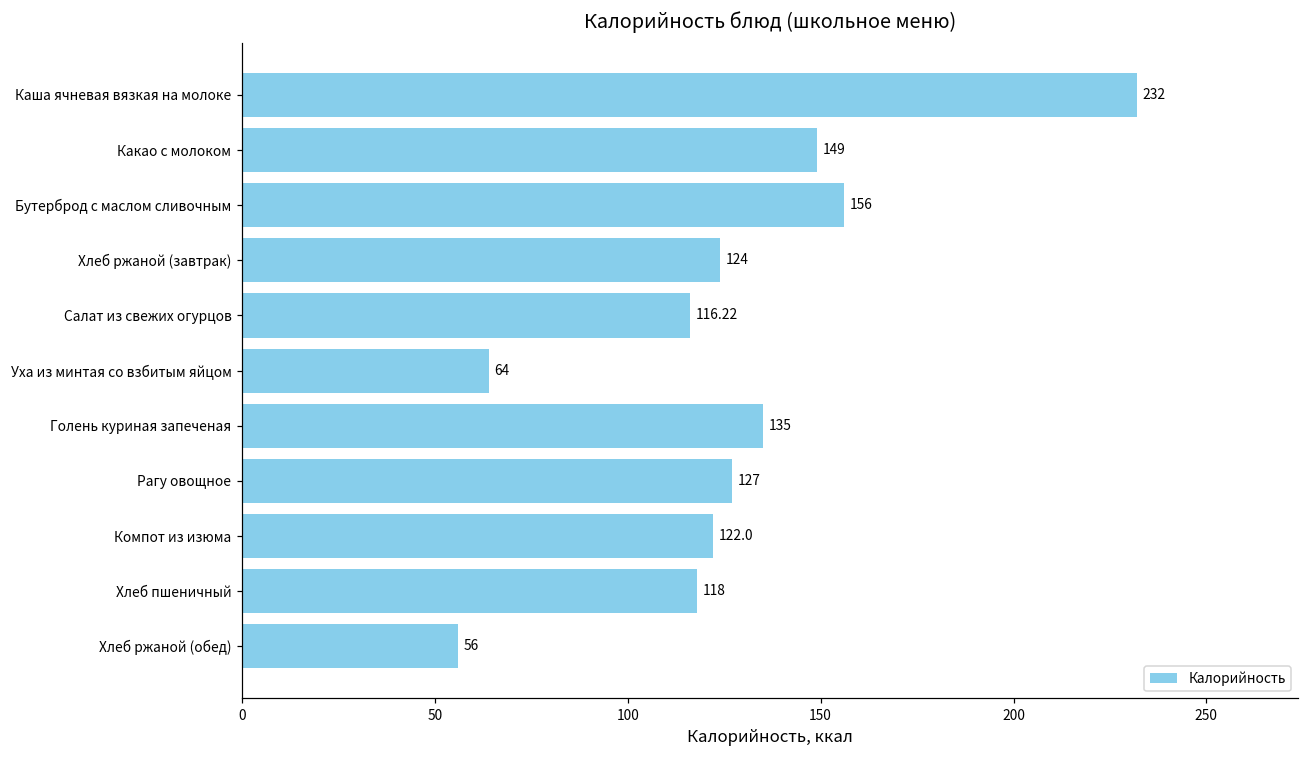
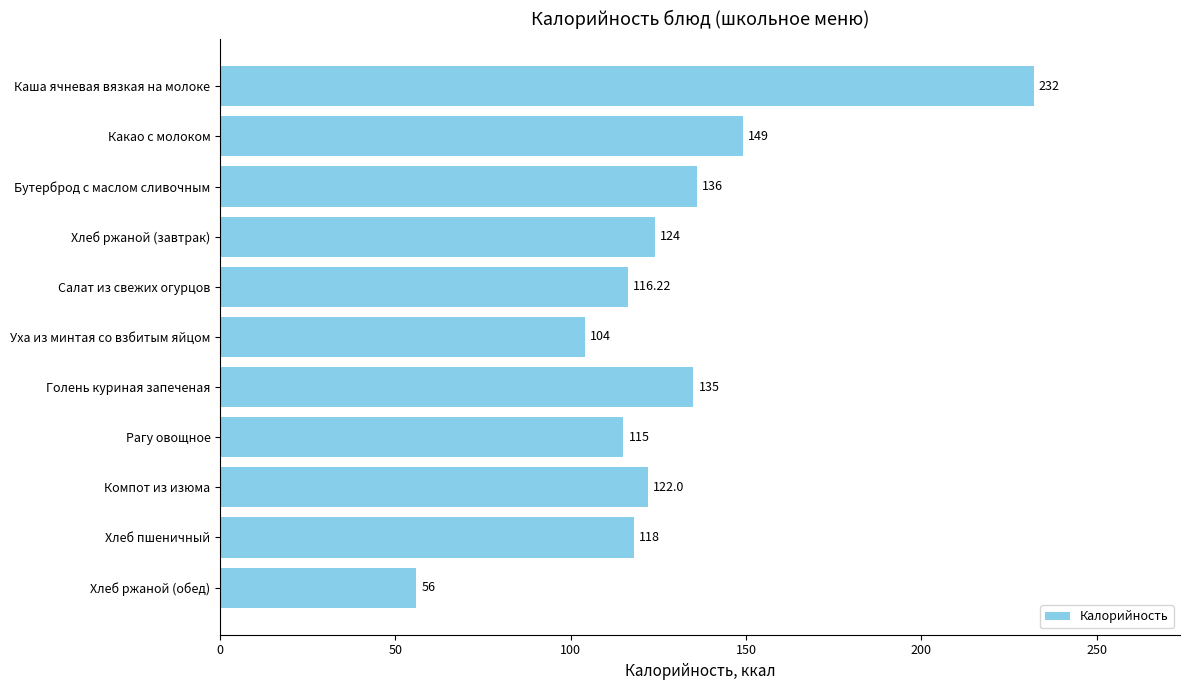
Бутерброд с маслом сливочным: 156 -> 136
Уха из минтая со взбитым яйцом: 64 -> 104
Рагу овощное: 127 -> 115
